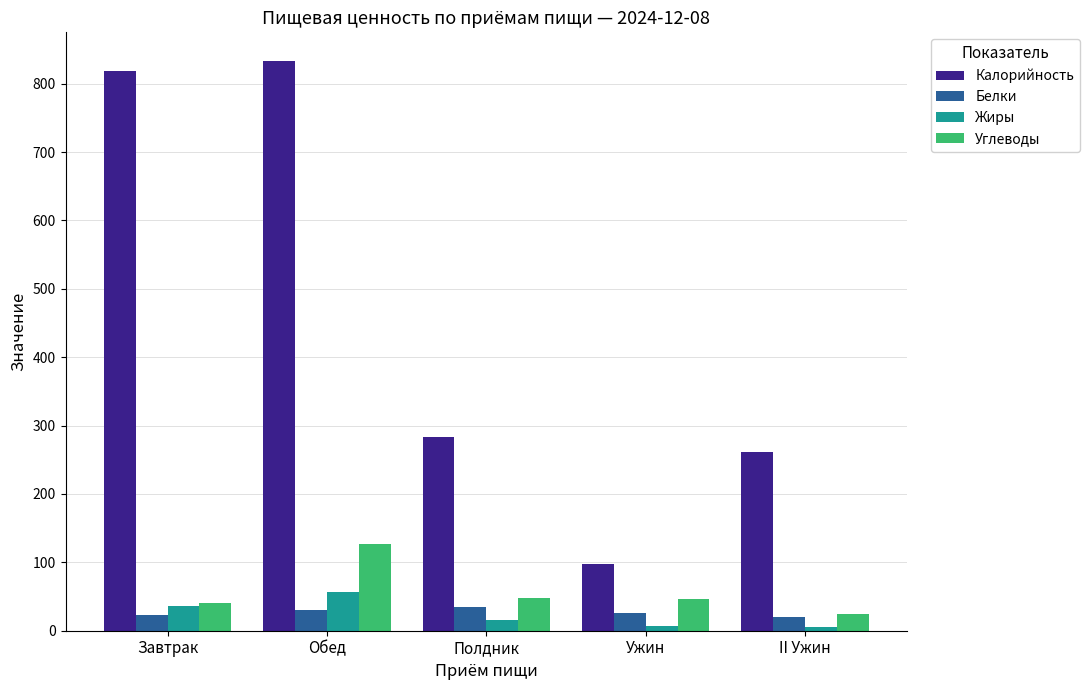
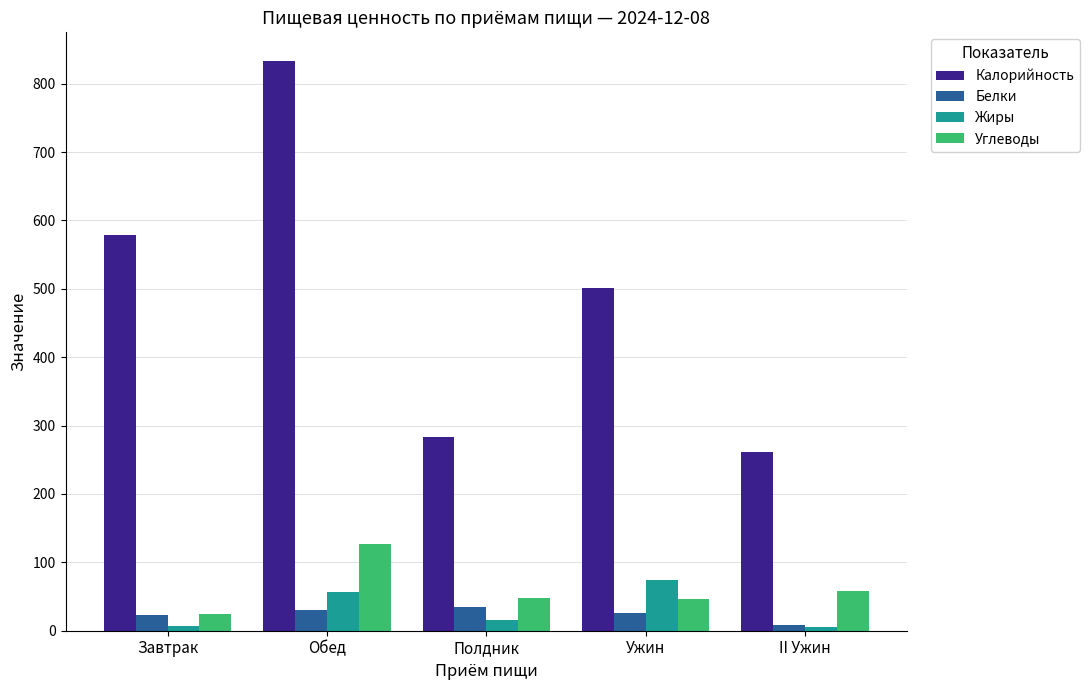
Калорийность, Завтрак: 820 -> 580
Жиры, Завтрак: 40 -> 10
Углеводы, Завтрак: 40 -> 20
Калорийность, Ужин: 100 -> 500
Жиры, Ужин: 10 -> 70
Белки, II Ужин: 20 -> 10
Углеводы, II Ужин: 20 -> 60
